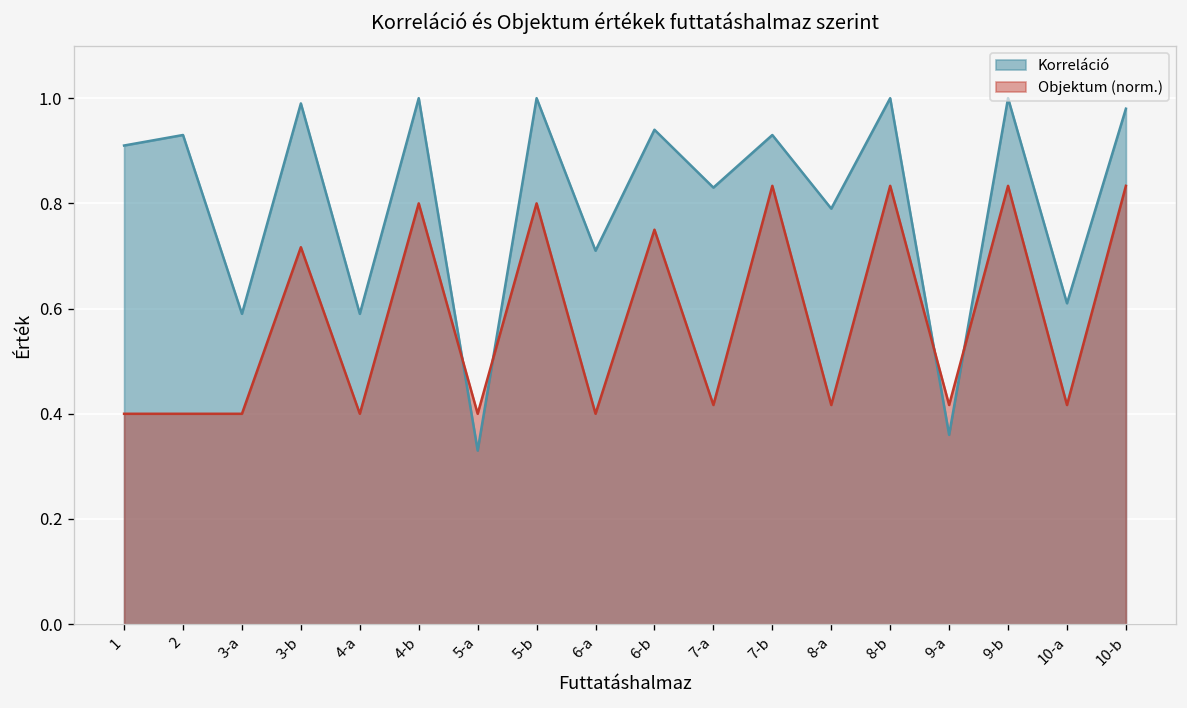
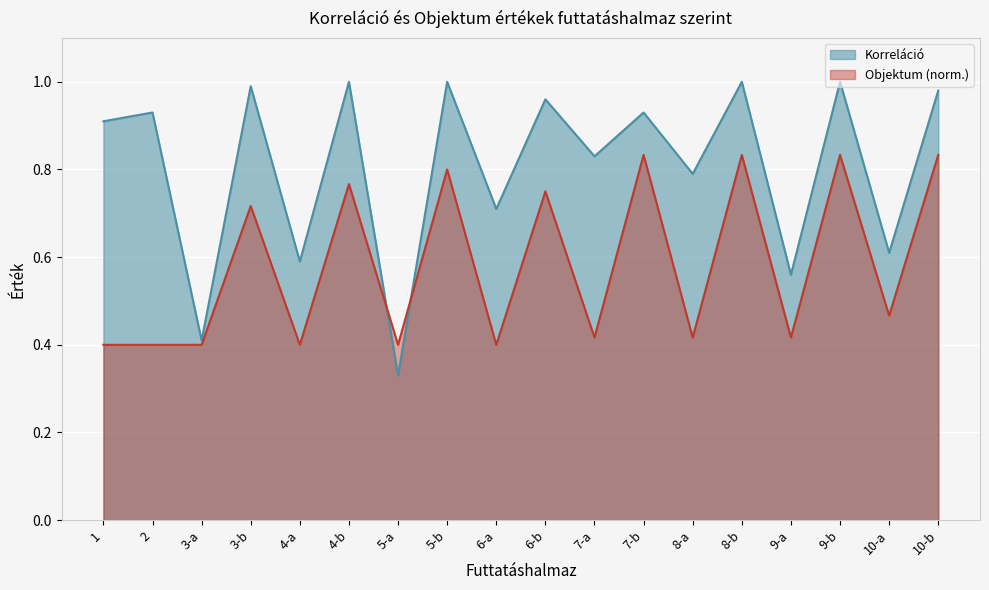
Korreláció, 3-a: 0.59 -> 0.41
Objektum (norm.), 4-b: 0.80 -> 0.77
Korreláció, 6-b: 0.94 -> 0.96
Korreláció, 9-a: 0.36 -> 0.56
Objektum (norm.), 10-a: 0.42 -> 0.47
